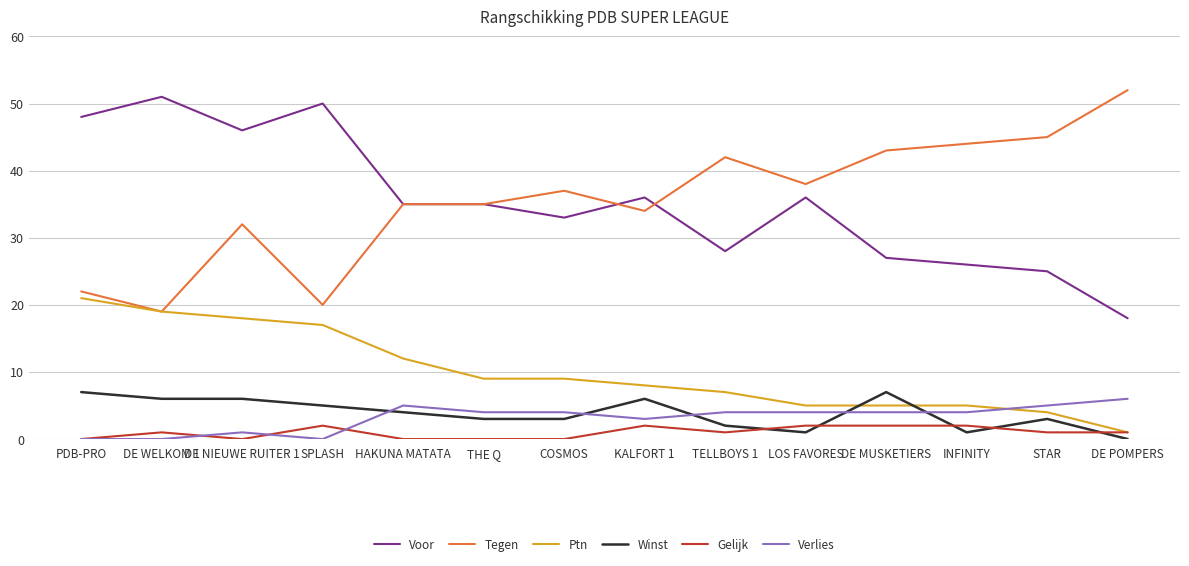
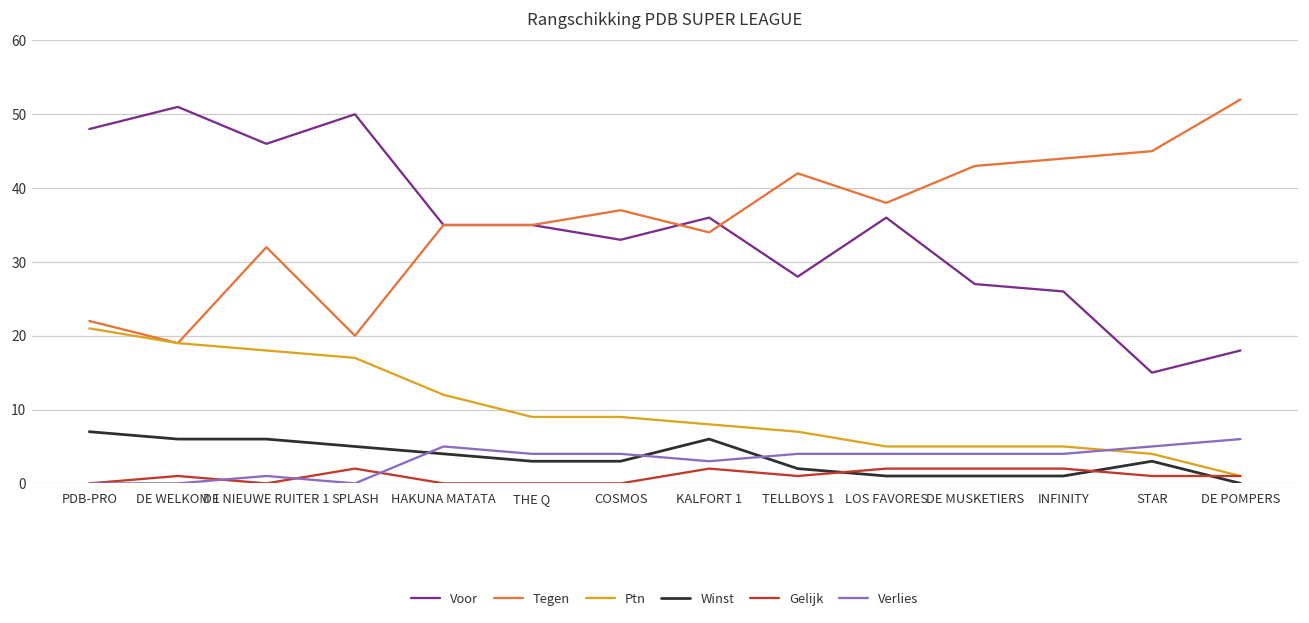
Winst, DE MUSKETIERS: 7 -> 1
Voor, STAR: 25 -> 15
